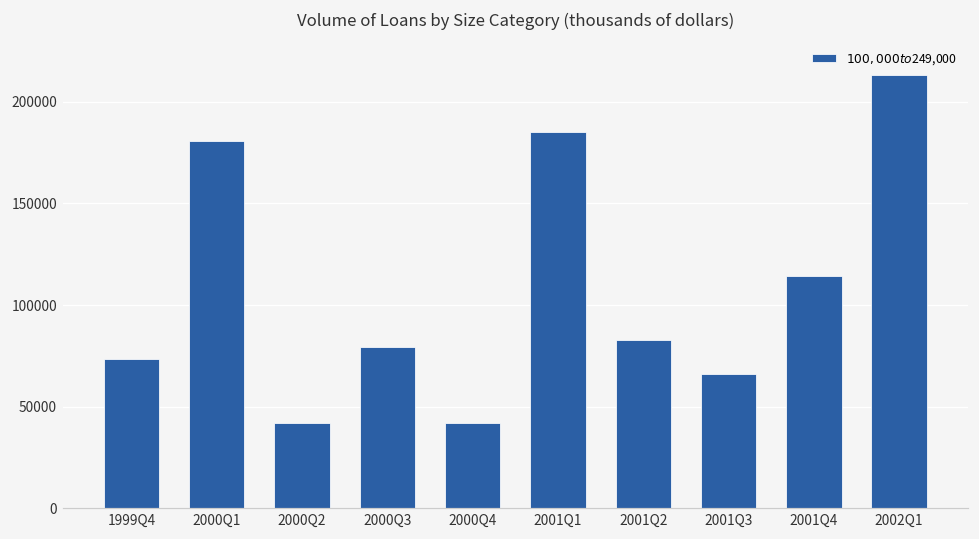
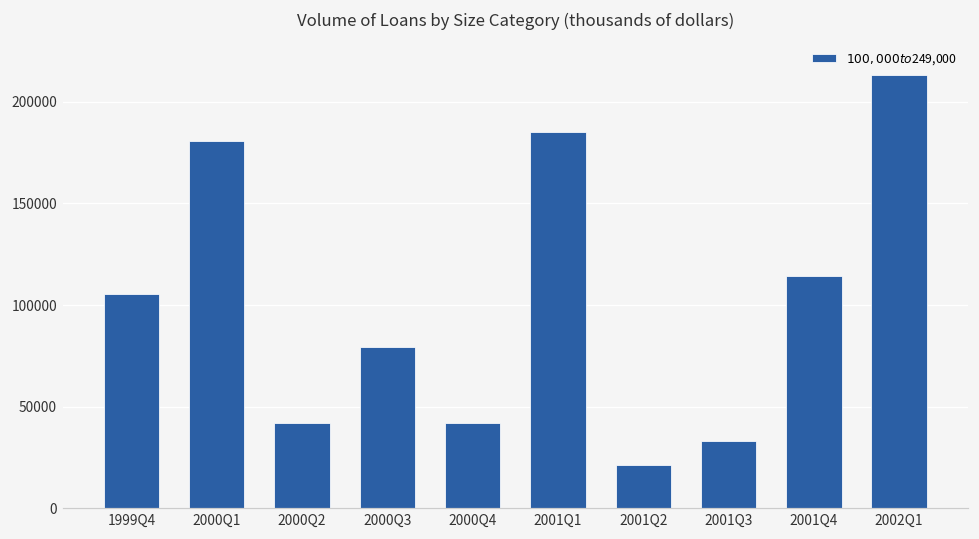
1999Q4: 74000 -> 105000
2001Q2: 83000 -> 21000
2001Q3: 66000 -> 33000
